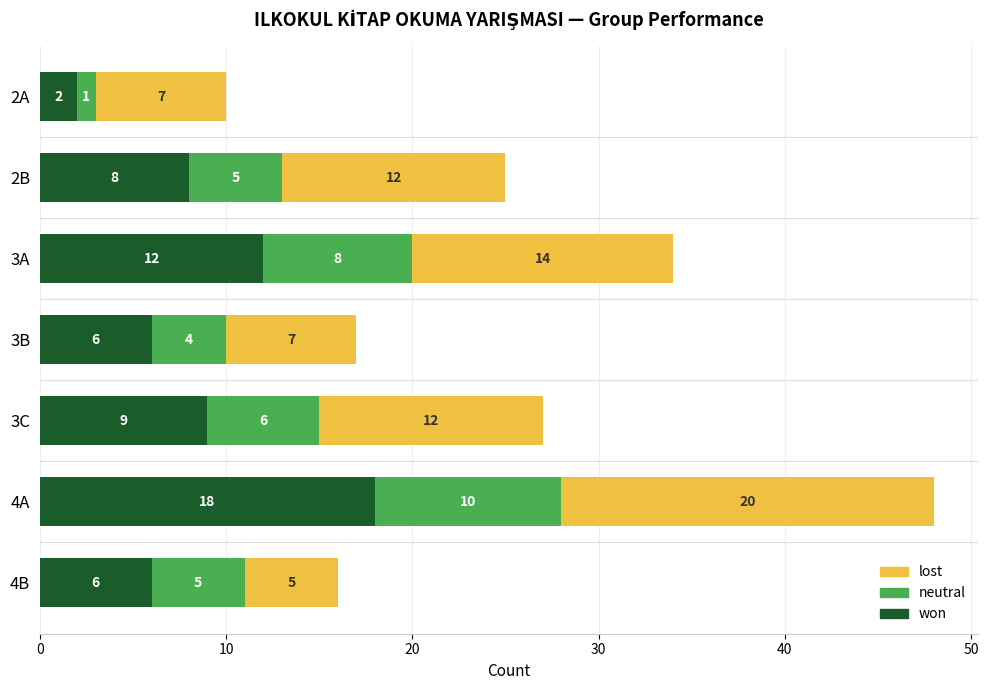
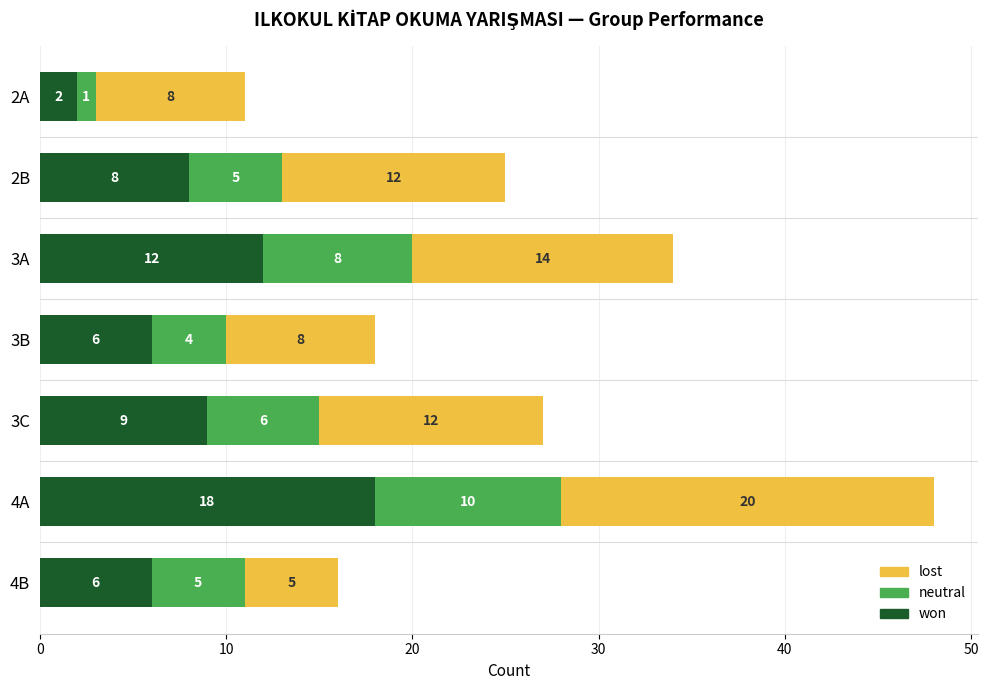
lost, 2A: 7 -> 8
lost, 3B: 7 -> 8
